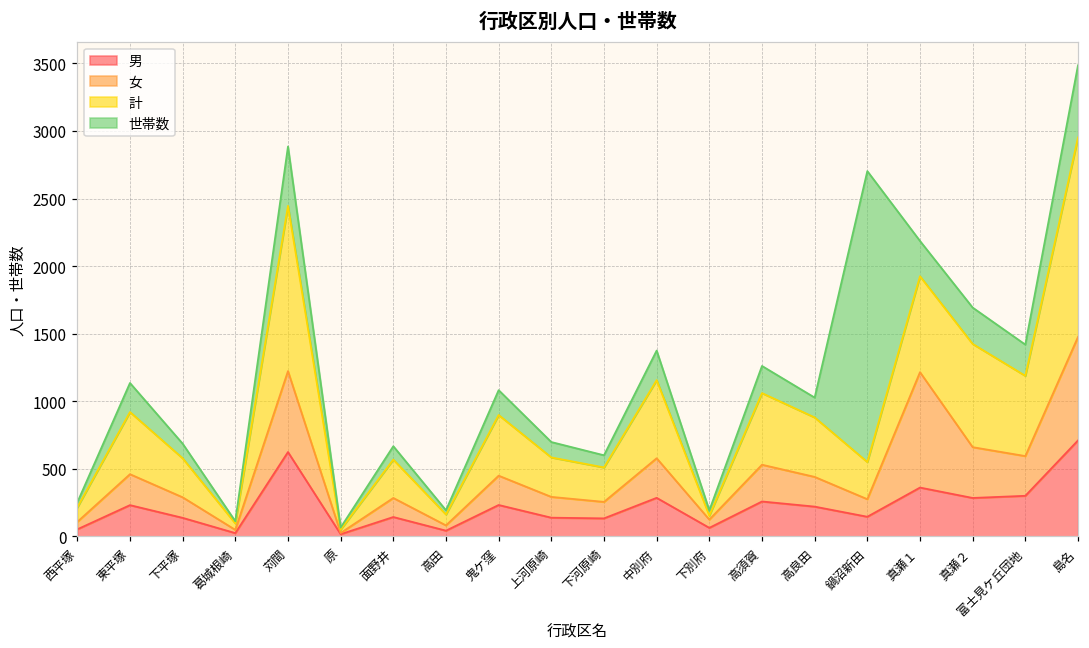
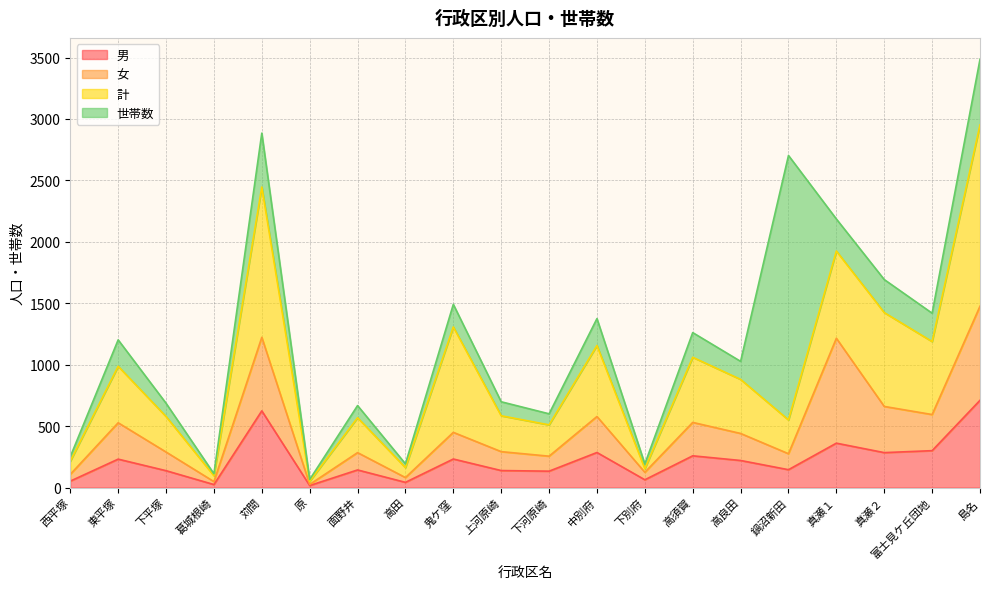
女, 東平塚: 230 -> 300
計, 鬼ケ窪: 450 -> 860
